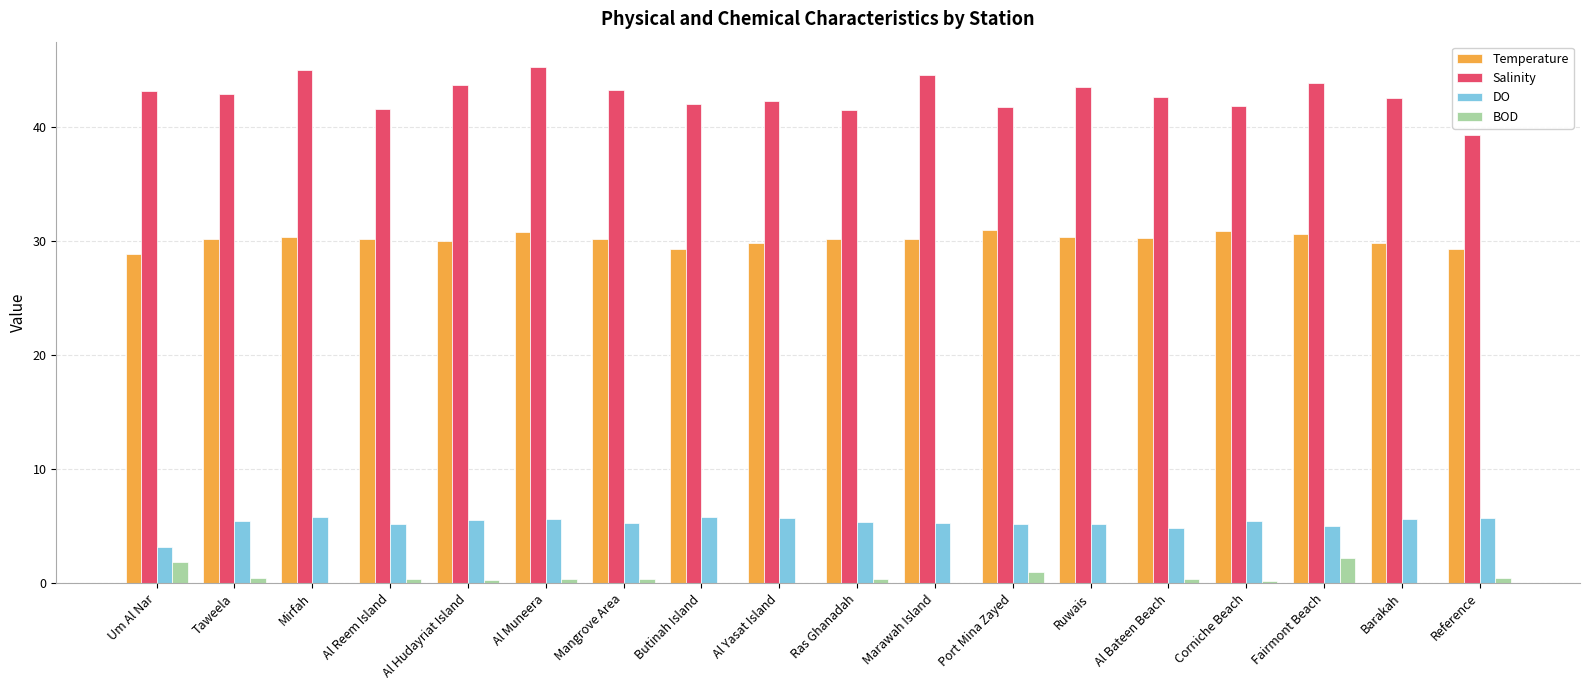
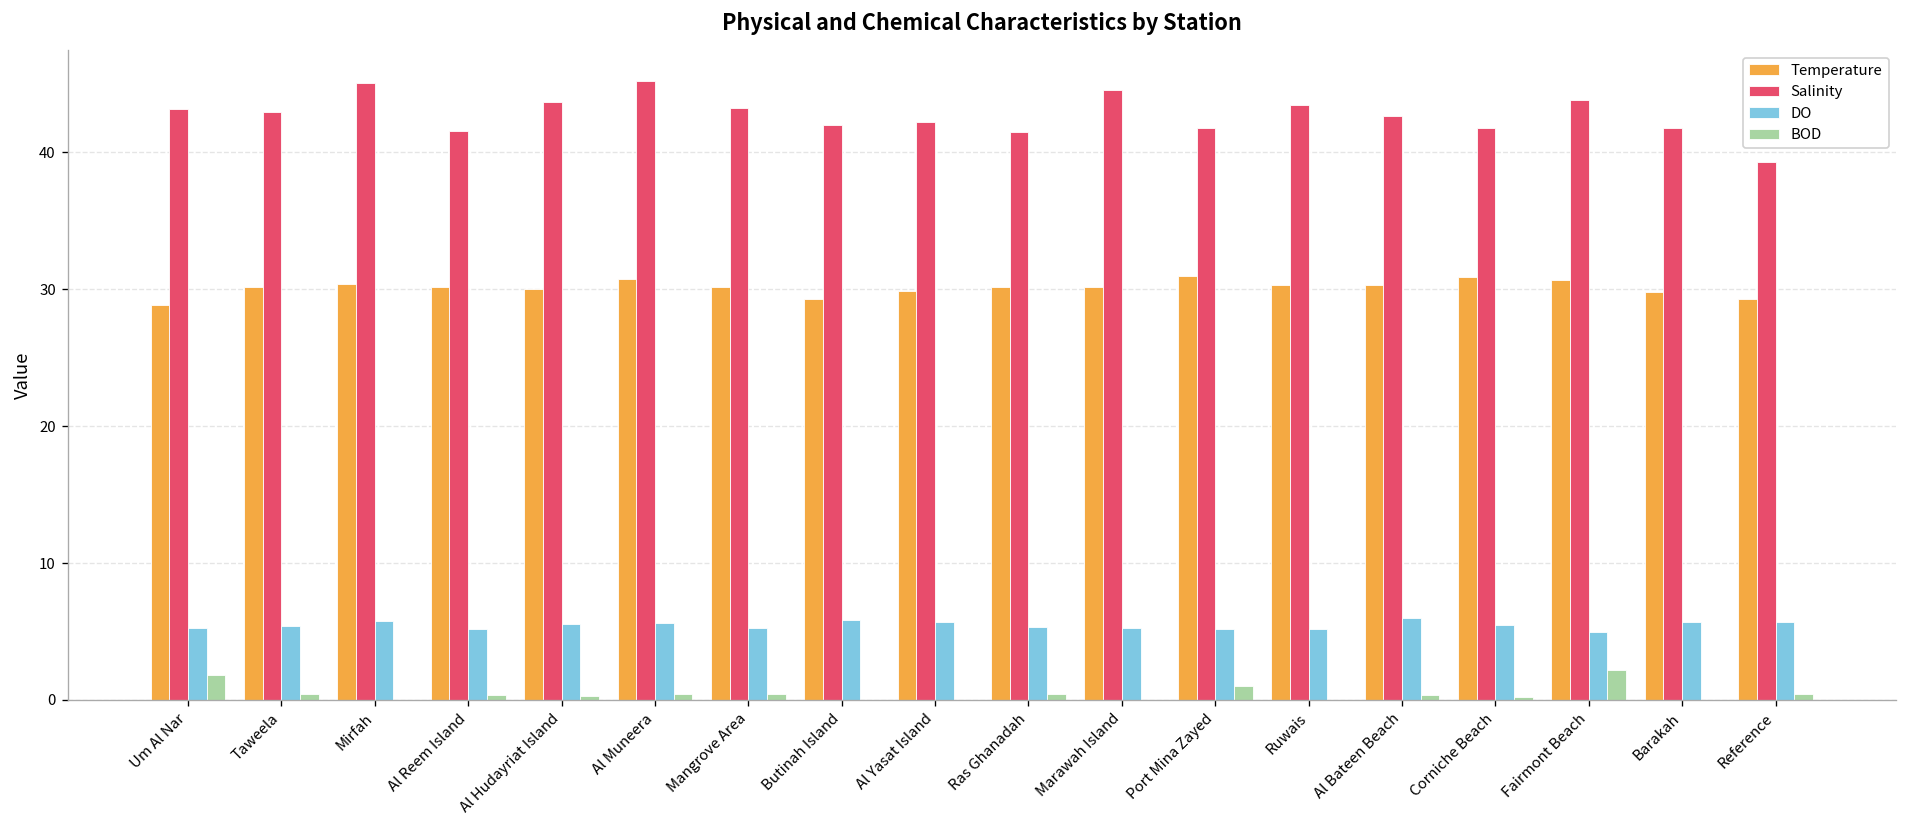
DO, Um Al Nar: 3.2 -> 5.2
DO, Al Bateen Beach: 4.9 -> 6.0
Salinity, Barakah: 42.5 -> 41.8
